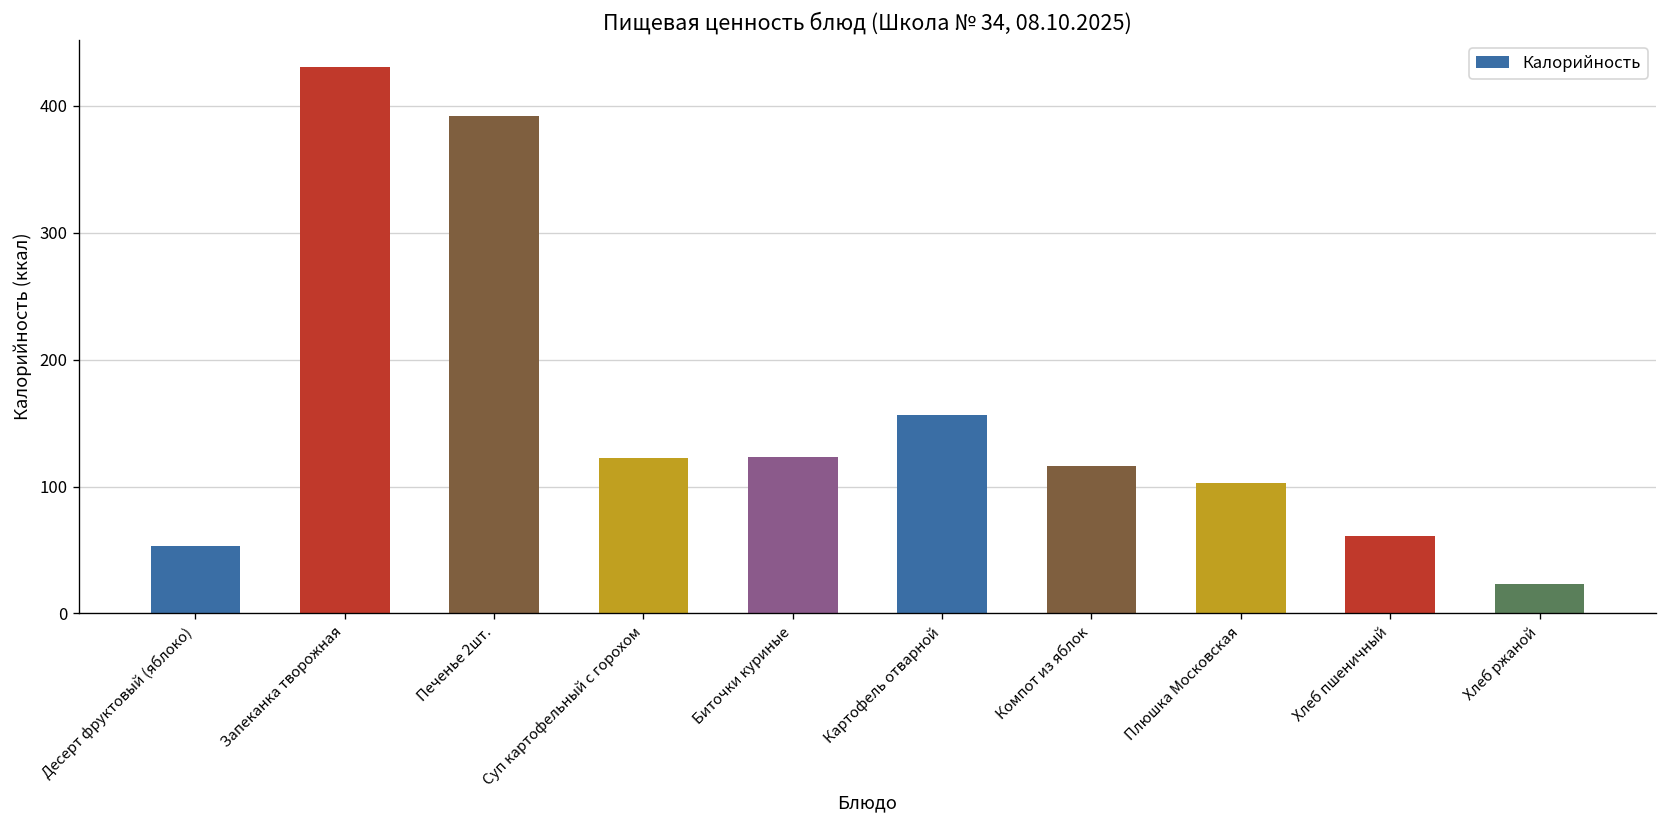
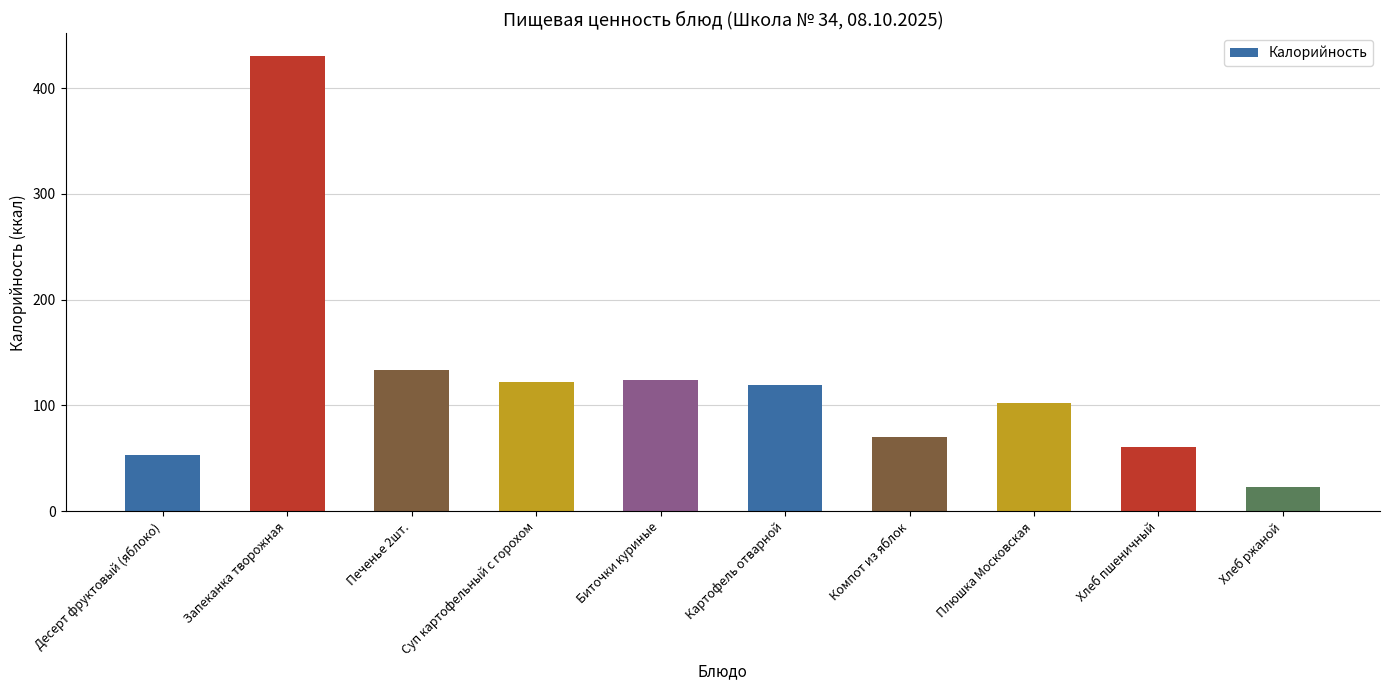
Печенье 2шт.: 392 -> 133
Картофель отварной: 156 -> 119
Компот из яблок: 116 -> 70
